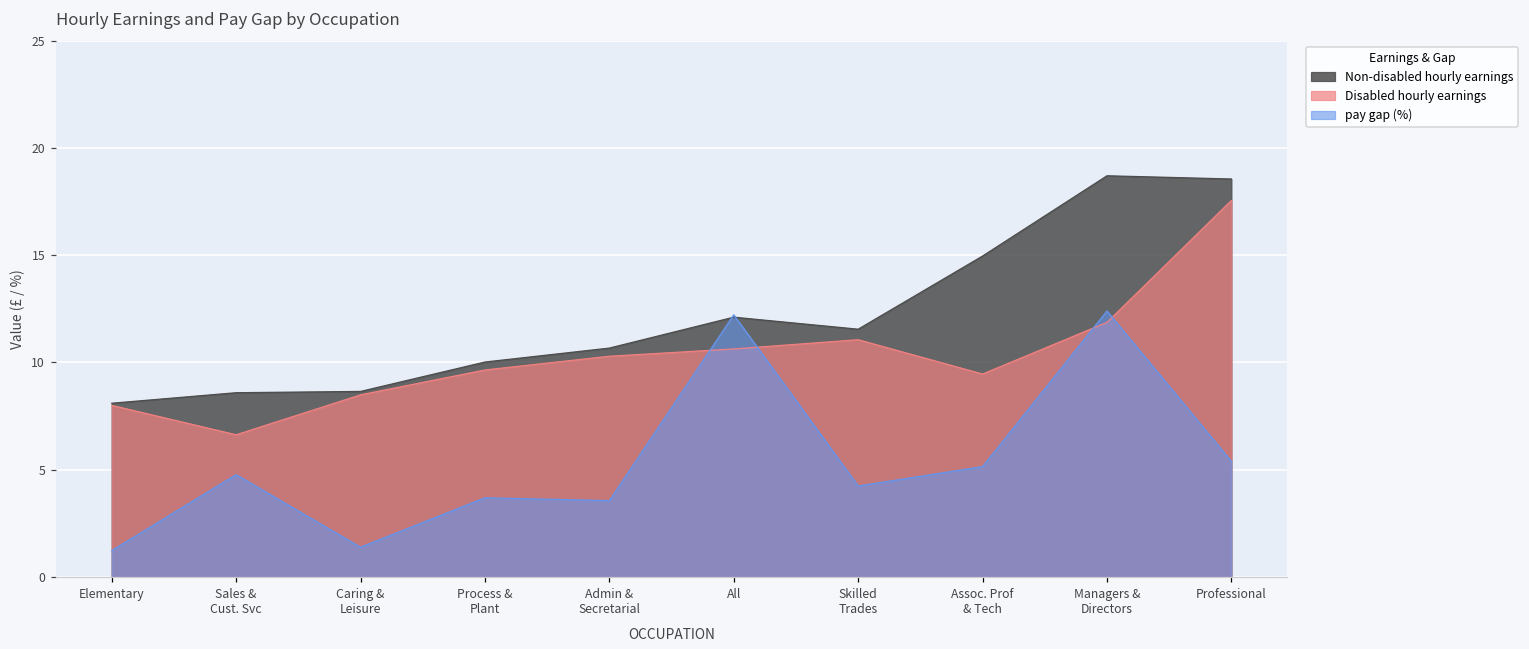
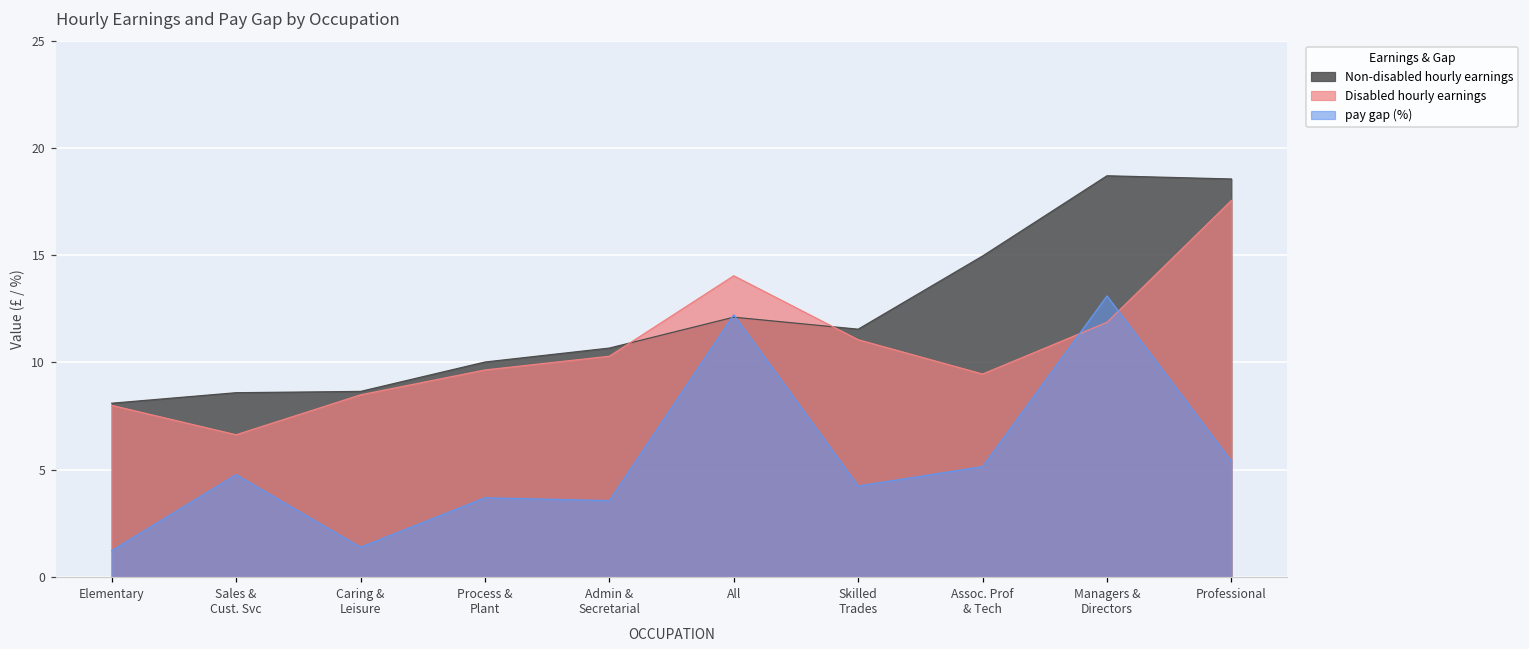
Disabled hourly earnings, All: 10.6 -> 14.0
pay gap (%), Managers & Directors: 12.4 -> 13.1
